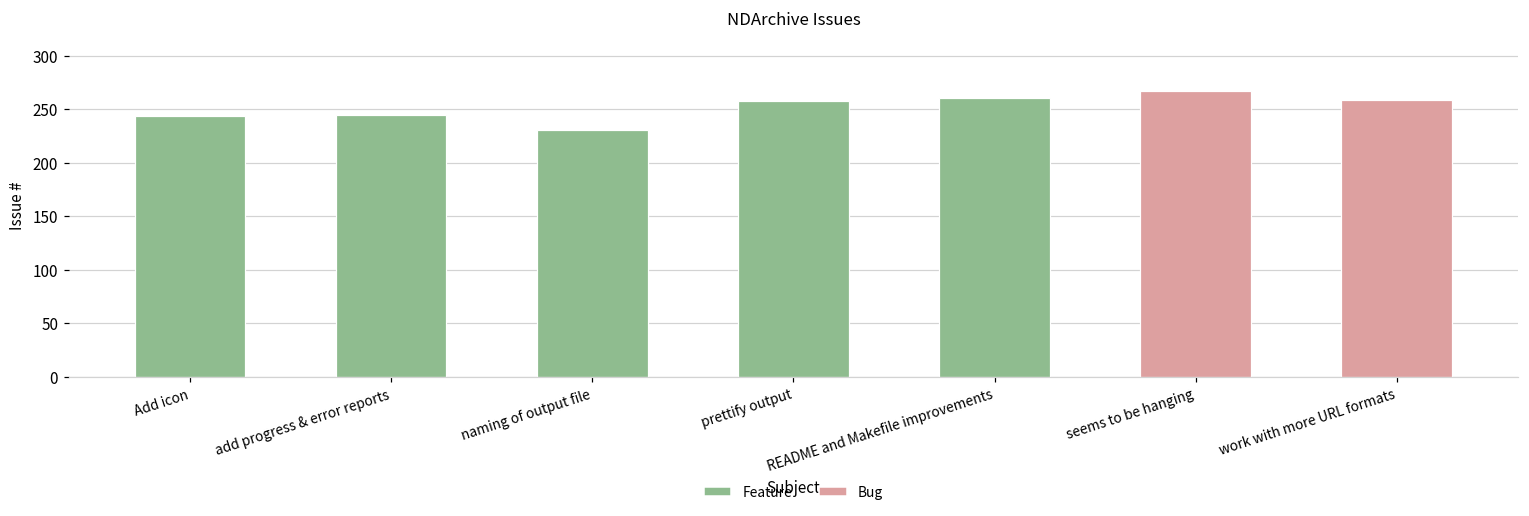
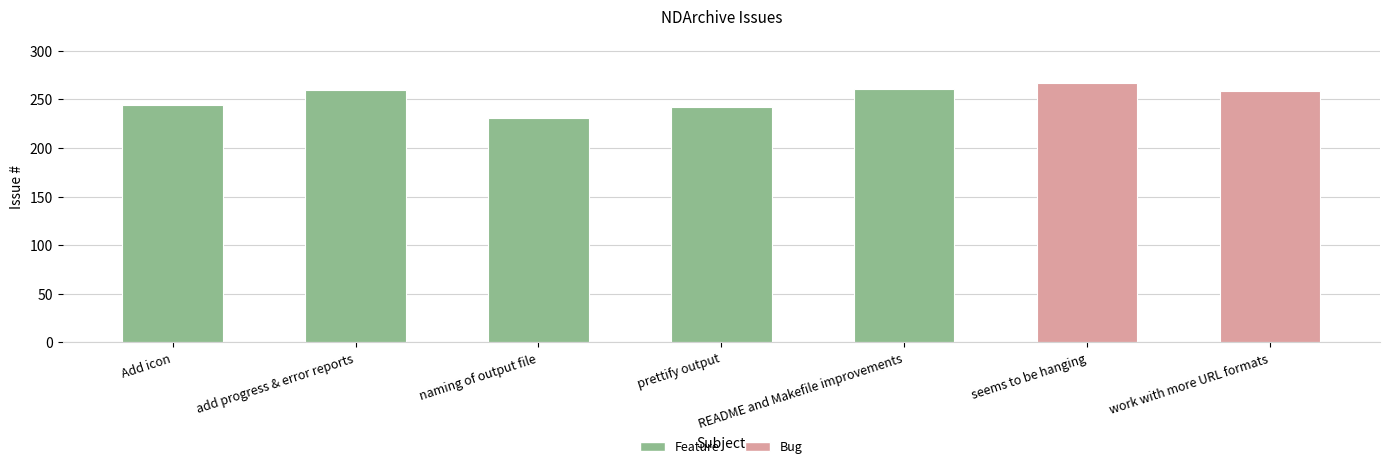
add progress & error reports: 250 -> 260
prettify output: 260 -> 240
